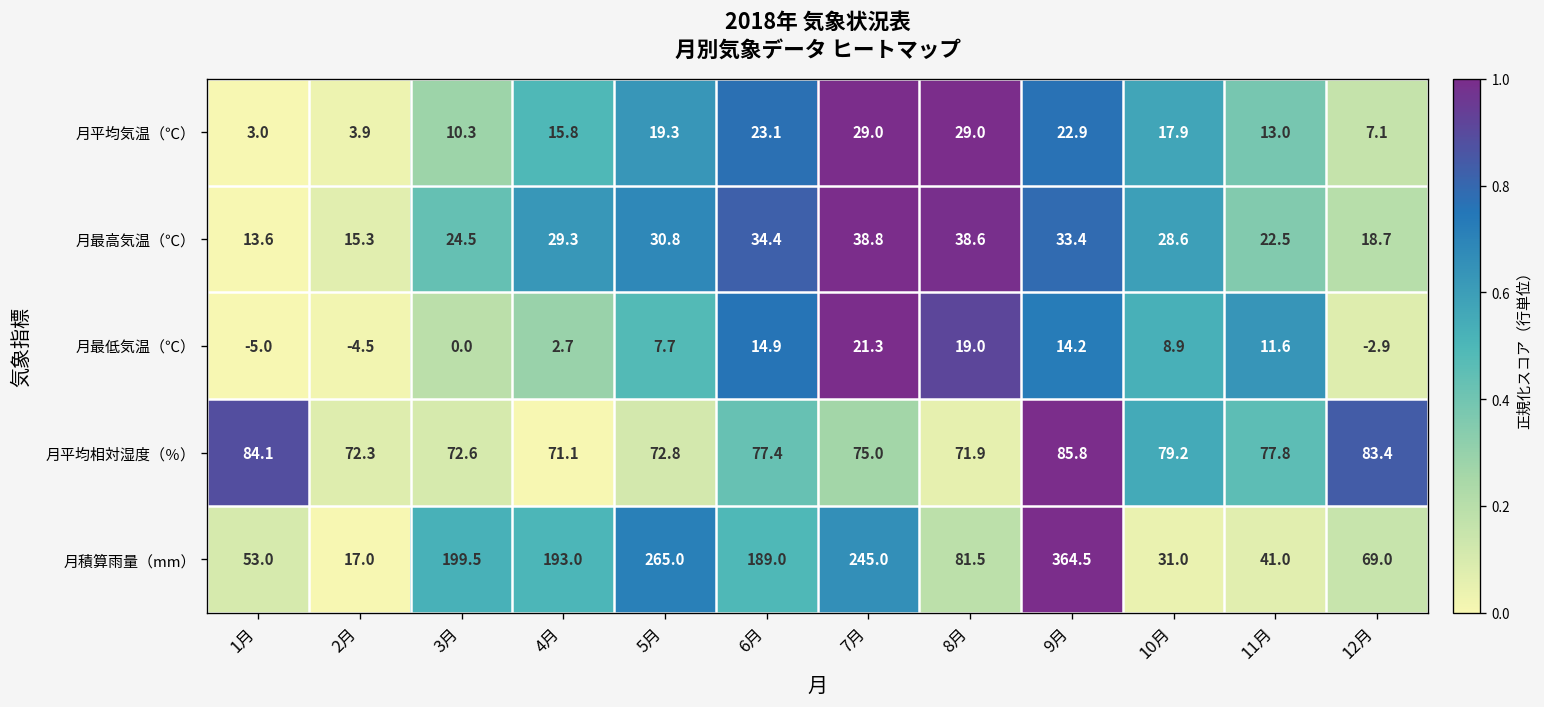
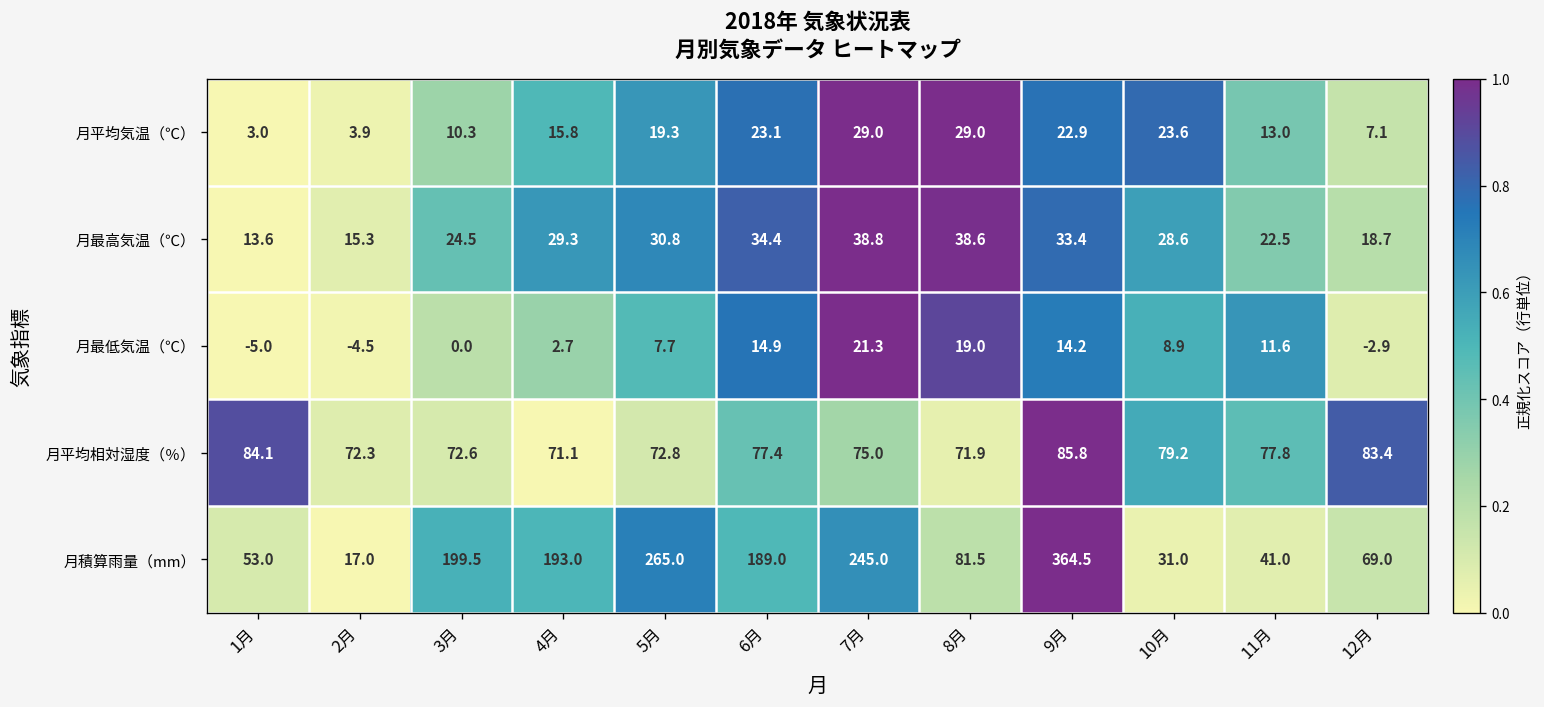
月平均気温（℃）, 10月: 17.9 -> 23.6
